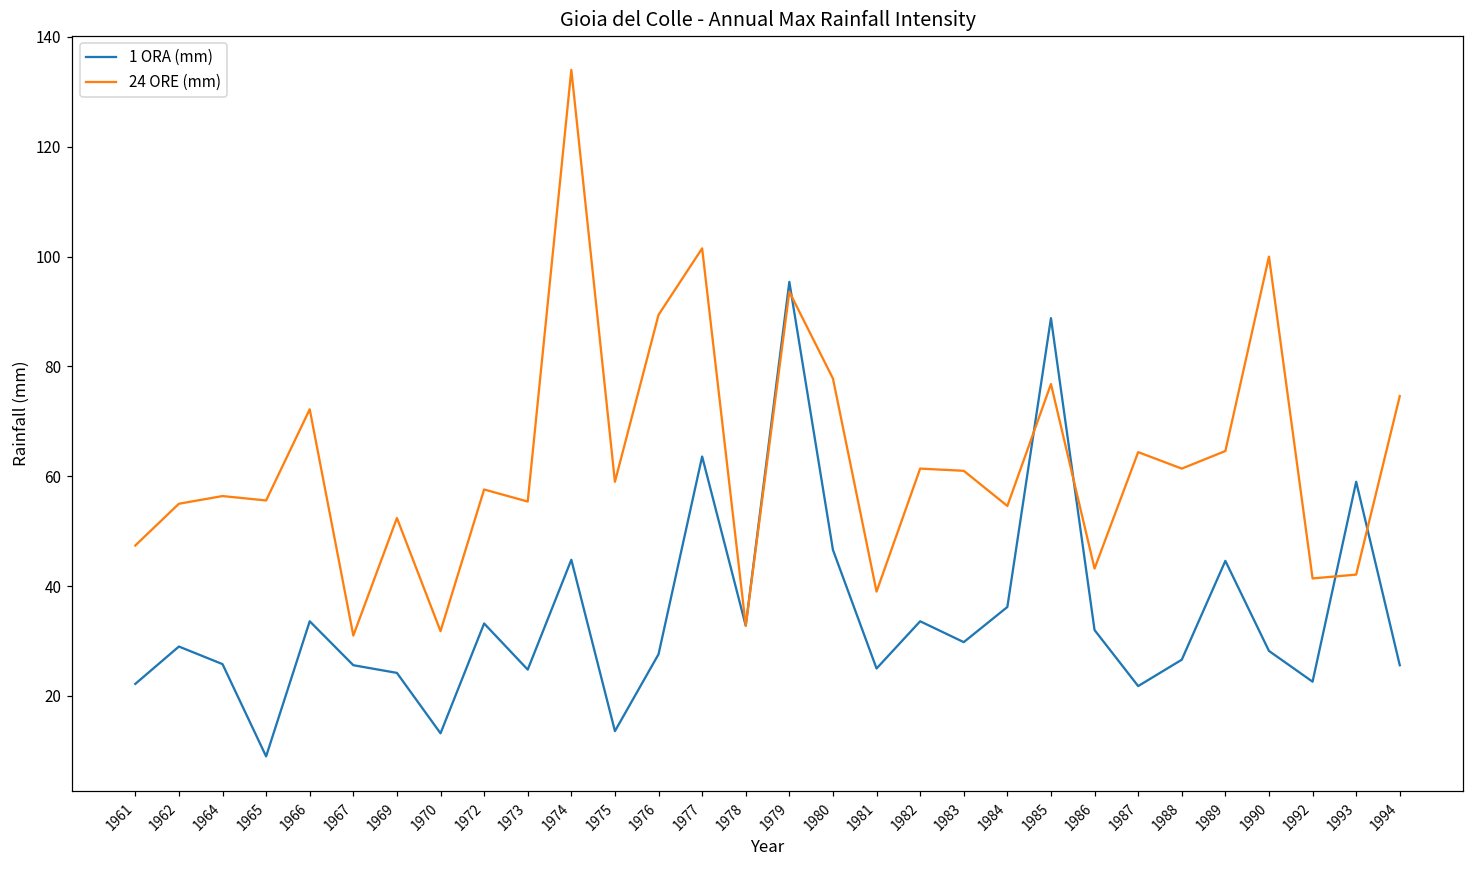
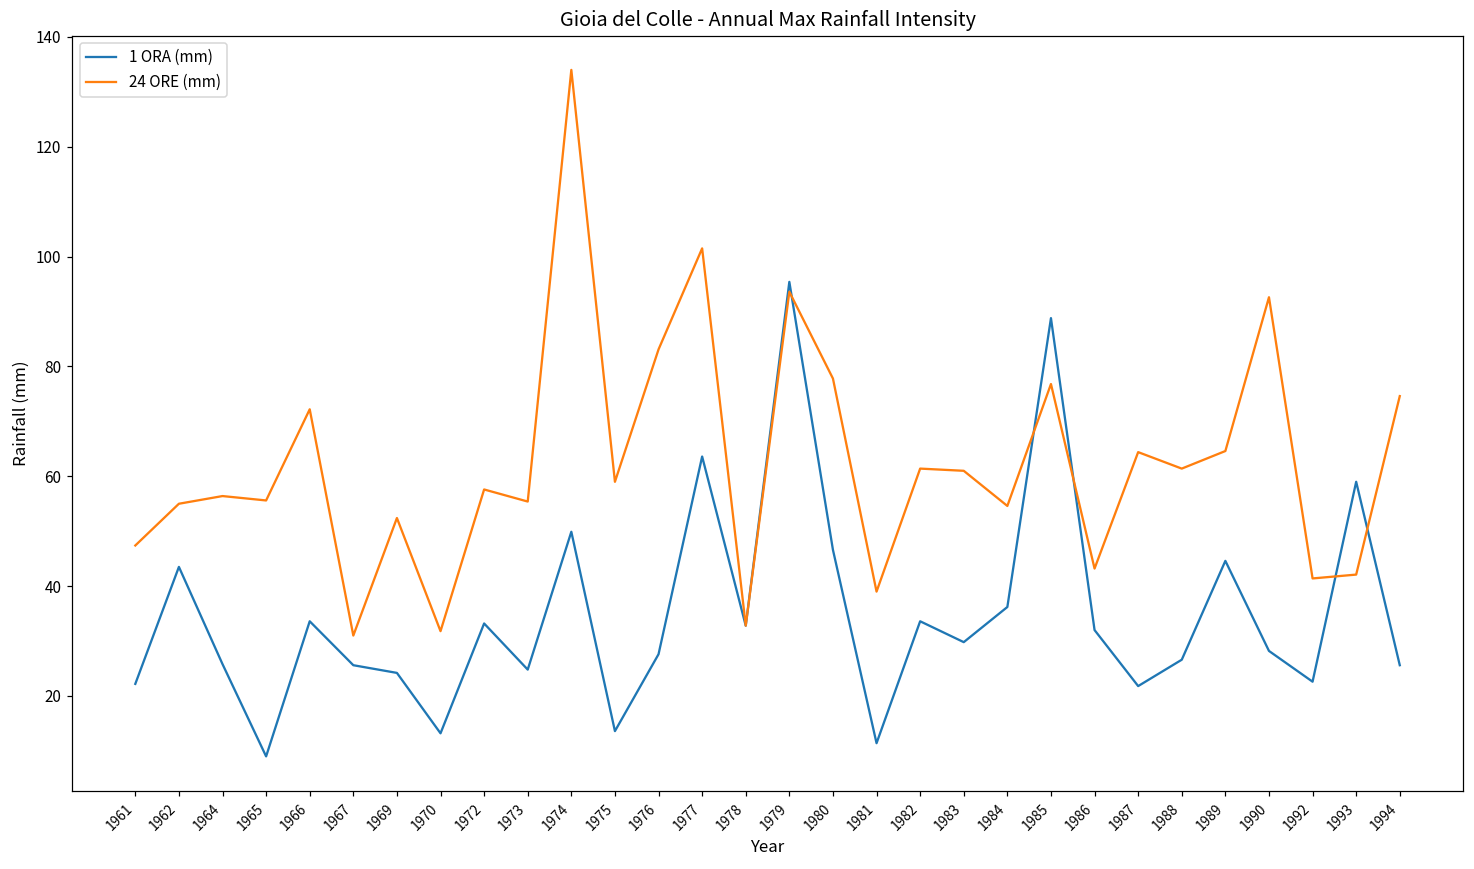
1 ORA (mm), 1962: 29 -> 44
1 ORA (mm), 1974: 45 -> 50
24 ORE (mm), 1976: 89 -> 83
1 ORA (mm), 1981: 25 -> 11
24 ORE (mm), 1990: 100 -> 93
